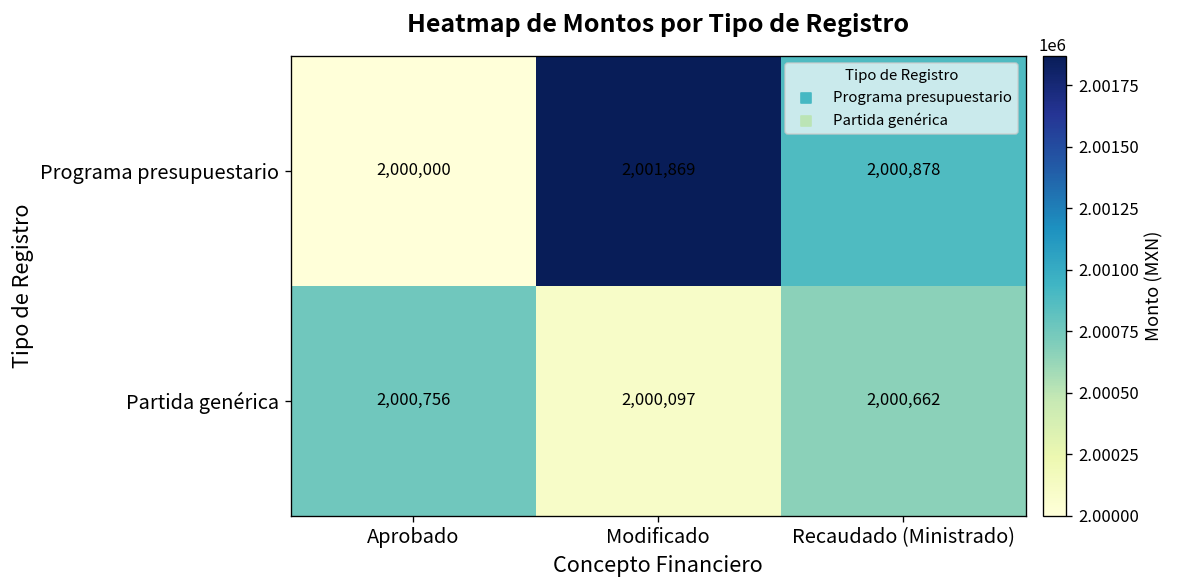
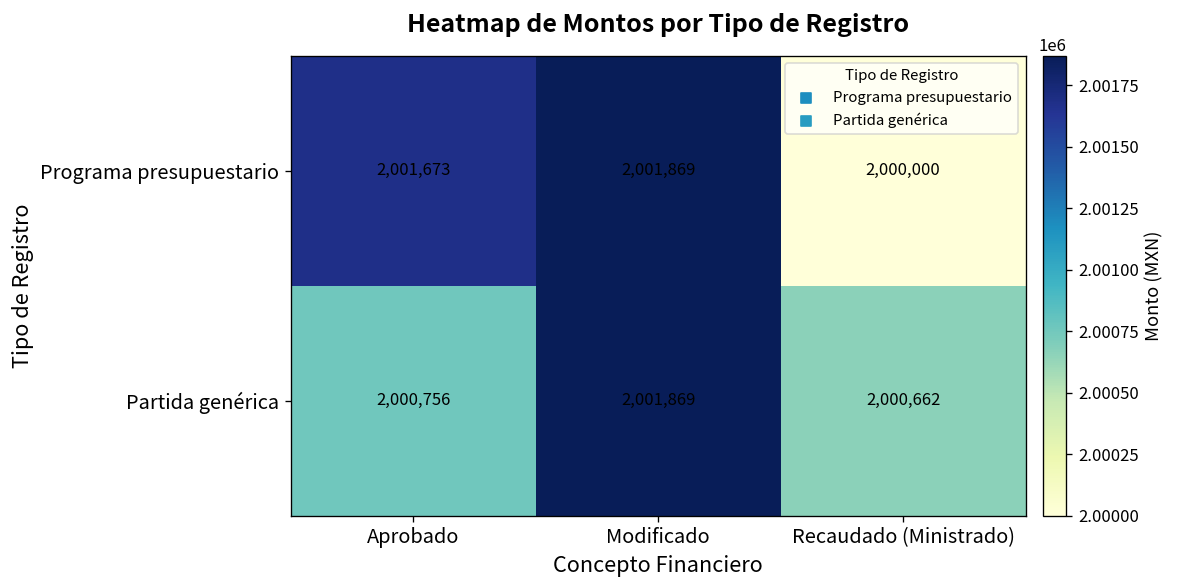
Programa presupuestario, Aprobado: 2,000,000 -> 2,001,673
Programa presupuestario, Recaudado (Ministrado): 2,000,878 -> 2,000,000
Partida genérica, Modificado: 2,000,097 -> 2,001,869
